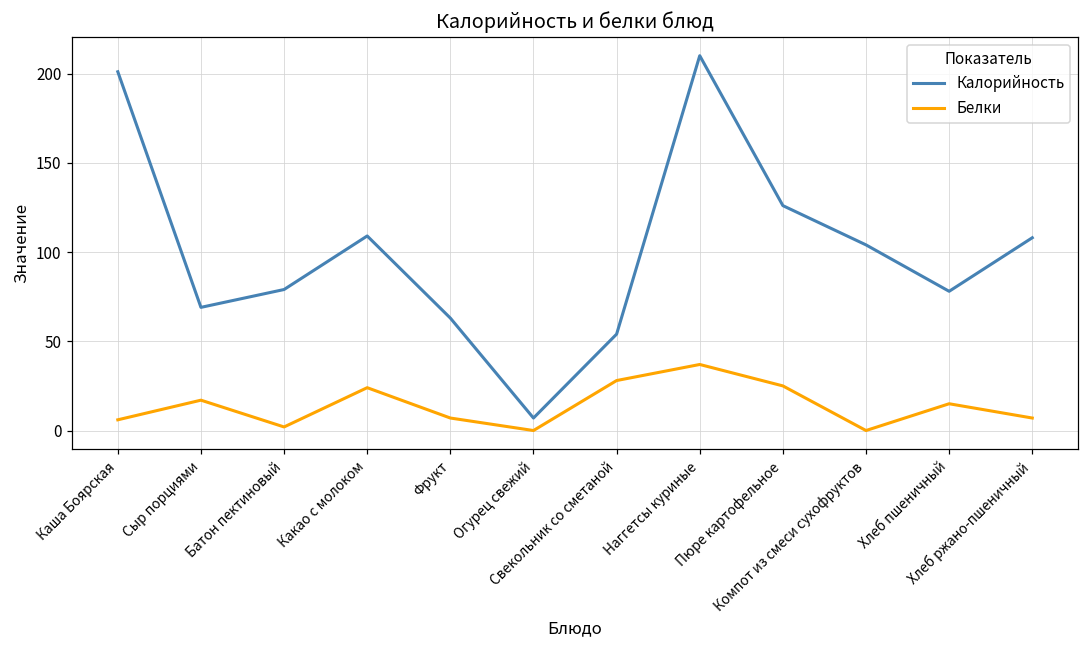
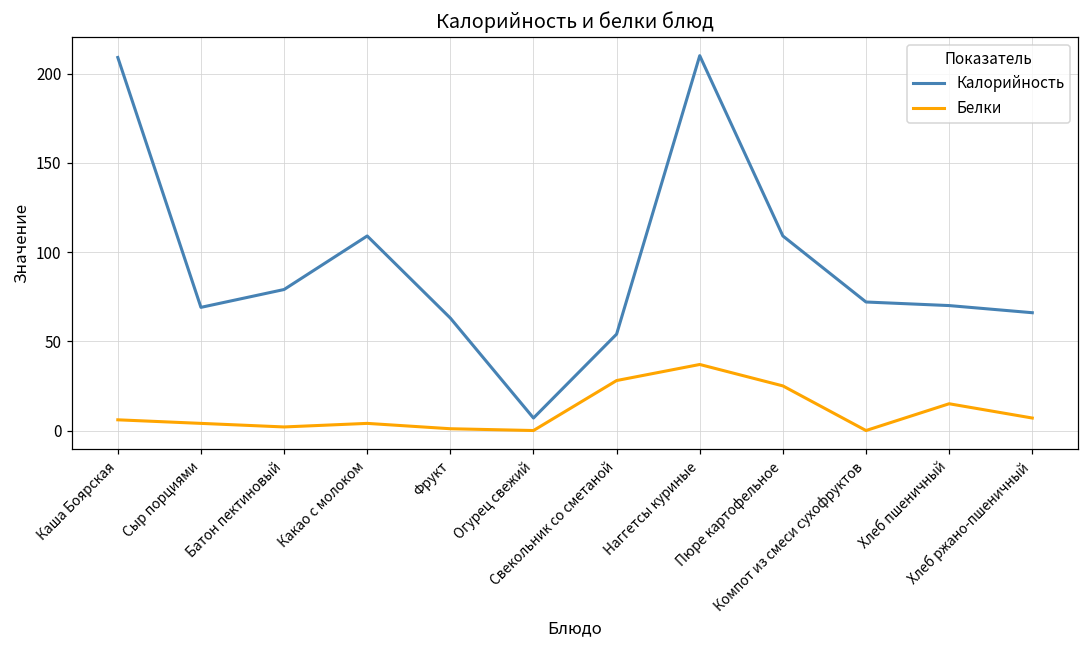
Калорийность, Каша Боярская: 201 -> 209
Белки, Сыр порциями: 17 -> 4
Белки, Какао с молоком: 24 -> 4
Белки, Фрукт: 7 -> 1
Калорийность, Пюре картофельное: 126 -> 109
Калорийность, Компот из смеси сухофруктов: 104 -> 72
Калорийность, Хлеб пшеничный: 78 -> 70
Калорийность, Хлеб ржано-пшеничный: 108 -> 66
